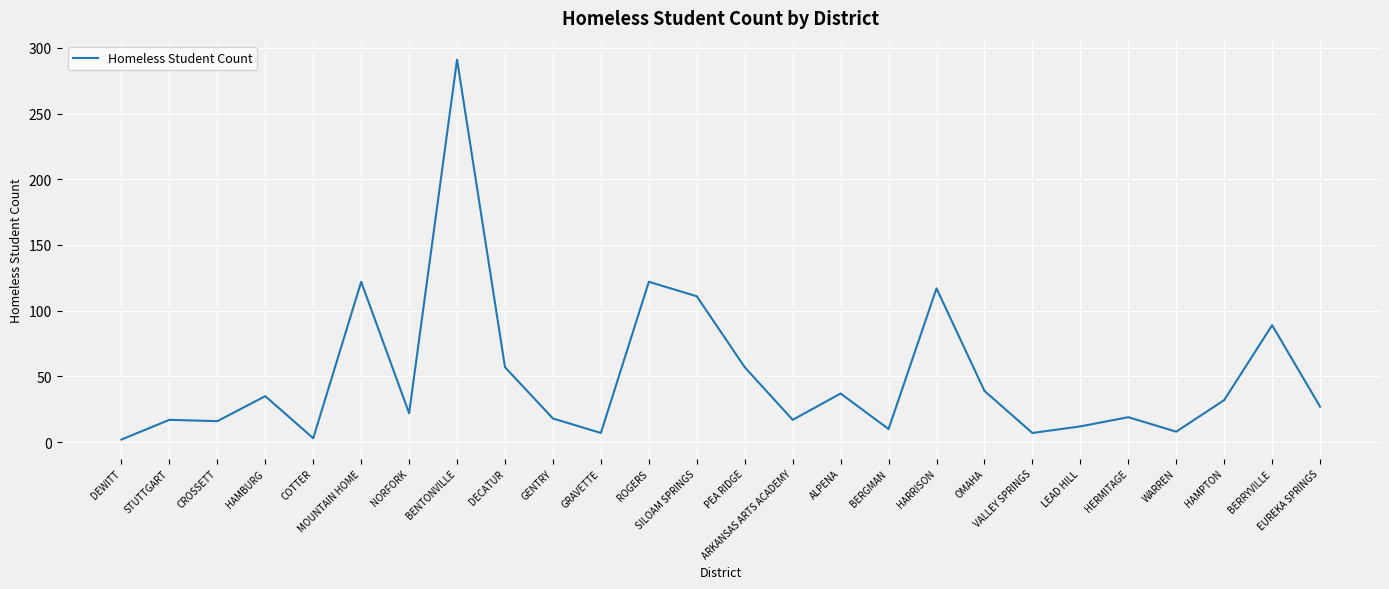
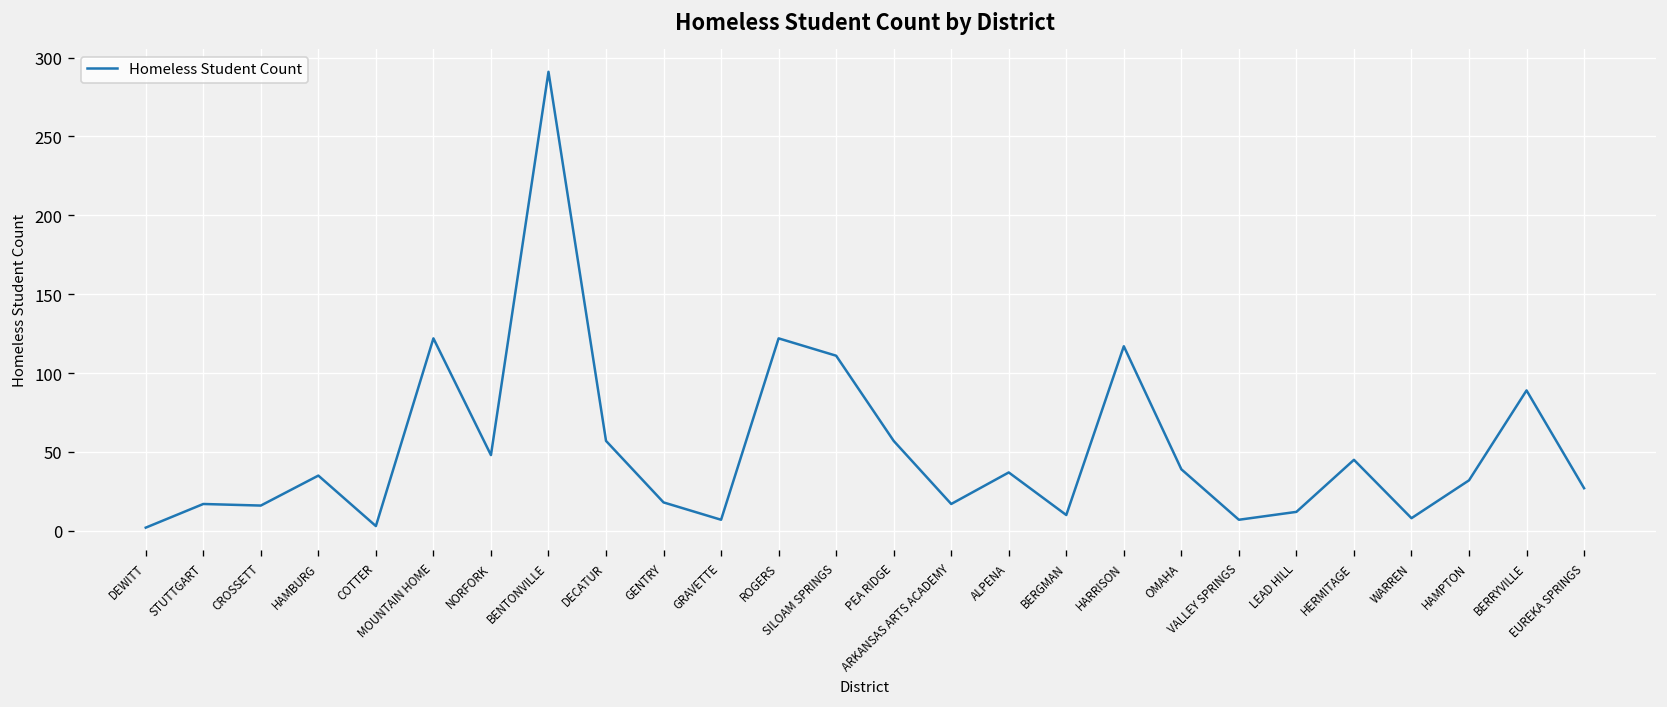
NORFORK: 22 -> 48
HERMITAGE: 19 -> 45
